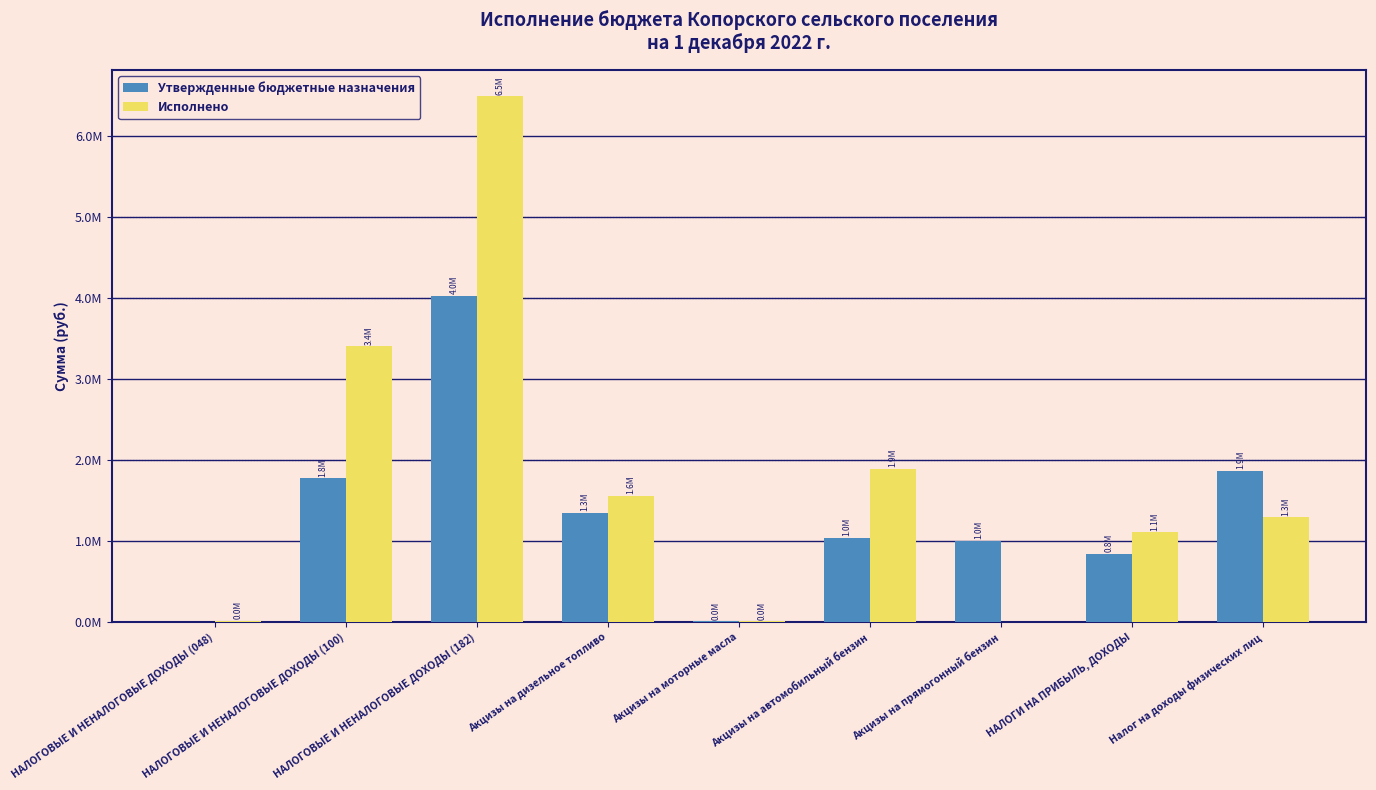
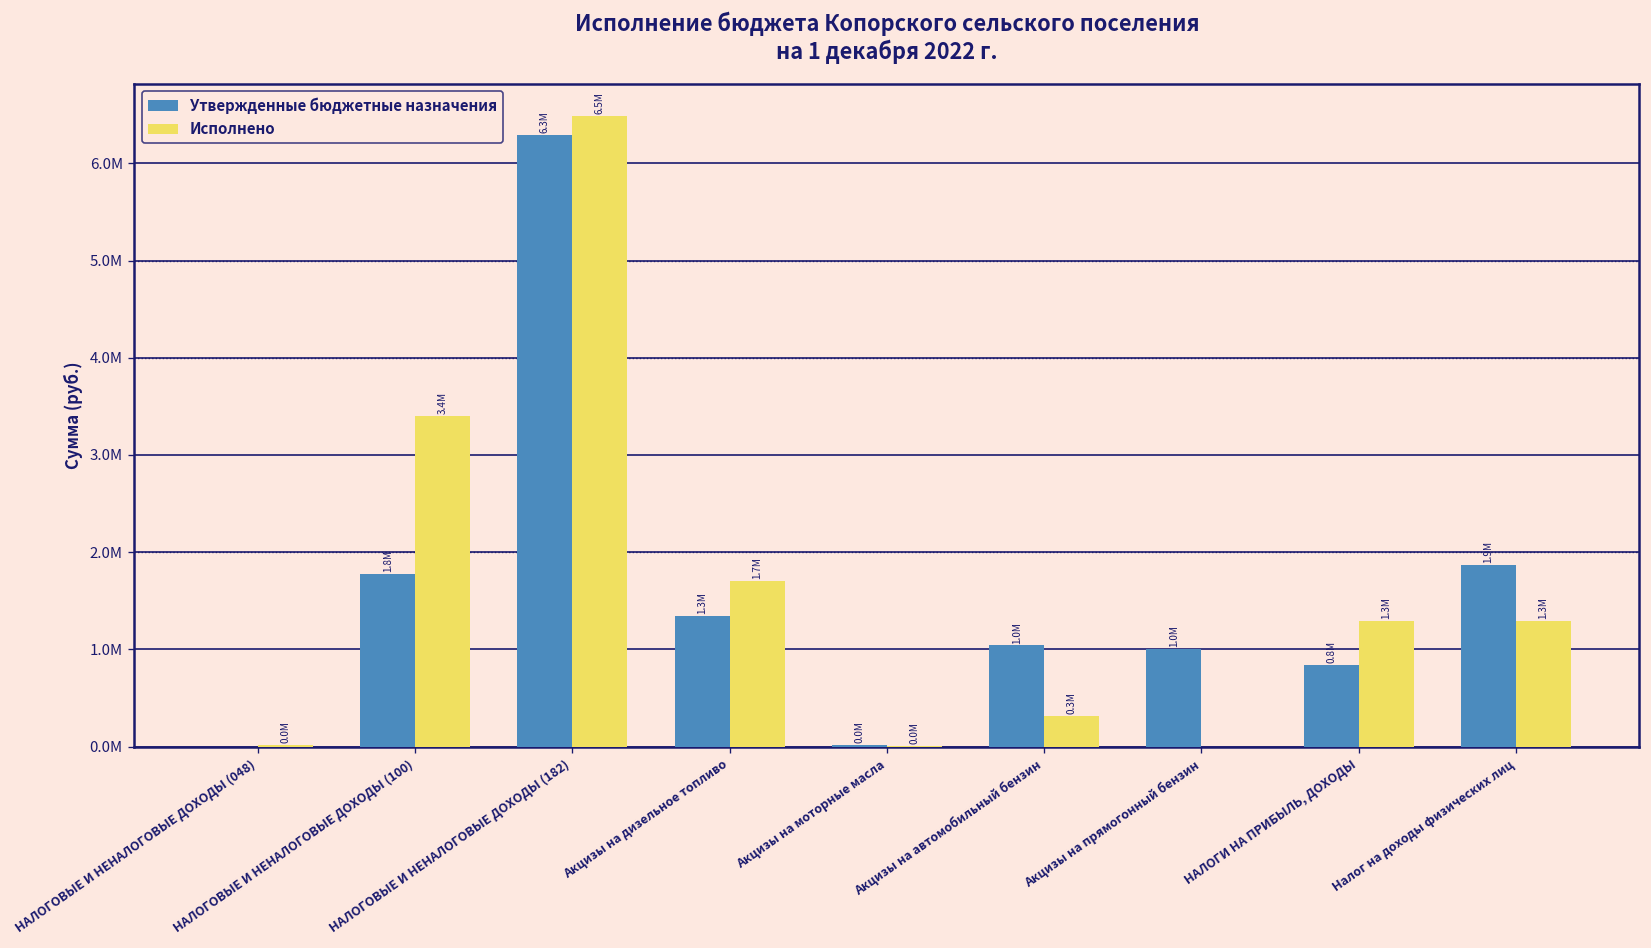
Утвержденные бюджетные назначения, НАЛОГОВЫЕ И НЕНАЛОГОВЫЕ ДОХОДЫ (182): 4.0M -> 6.3M
Исполнено, Акцизы на дизельное топливо: 1.6M -> 1.7M
Исполнено, Акцизы на автомобильный бензин: 1.9M -> 0.3M
Исполнено, НАЛОГИ НА ПРИБЫЛЬ, ДОХОДЫ: 1.1M -> 1.3M
